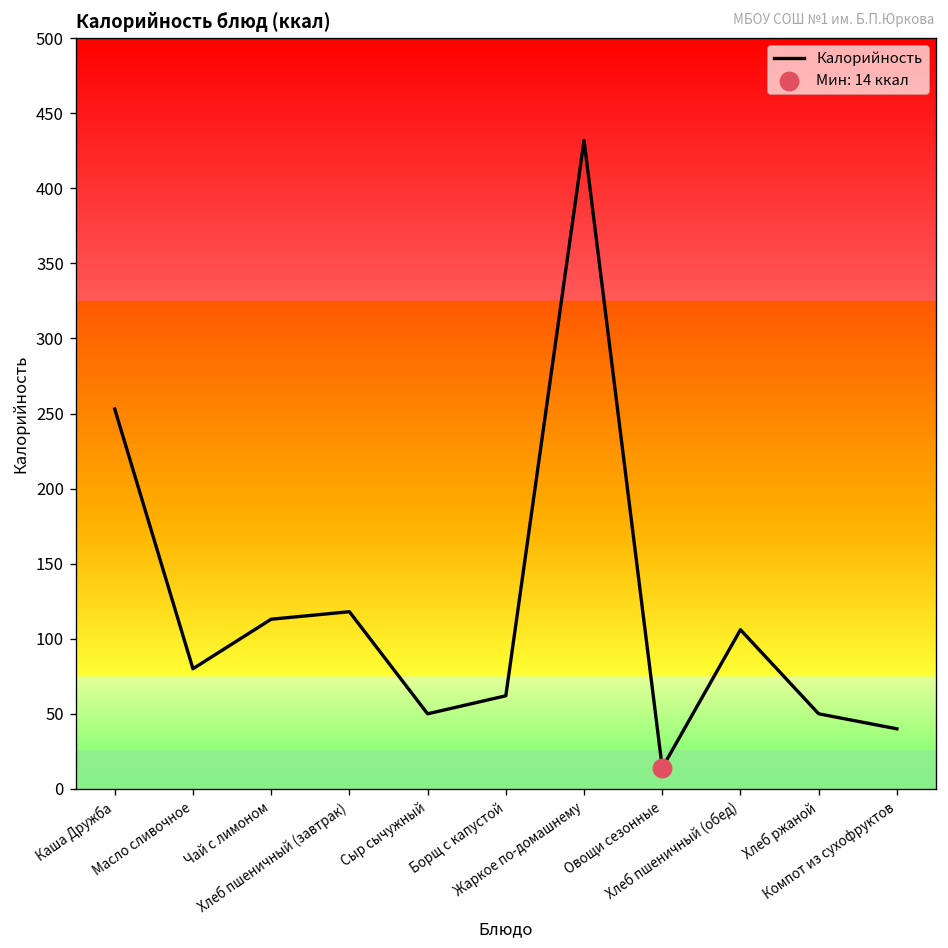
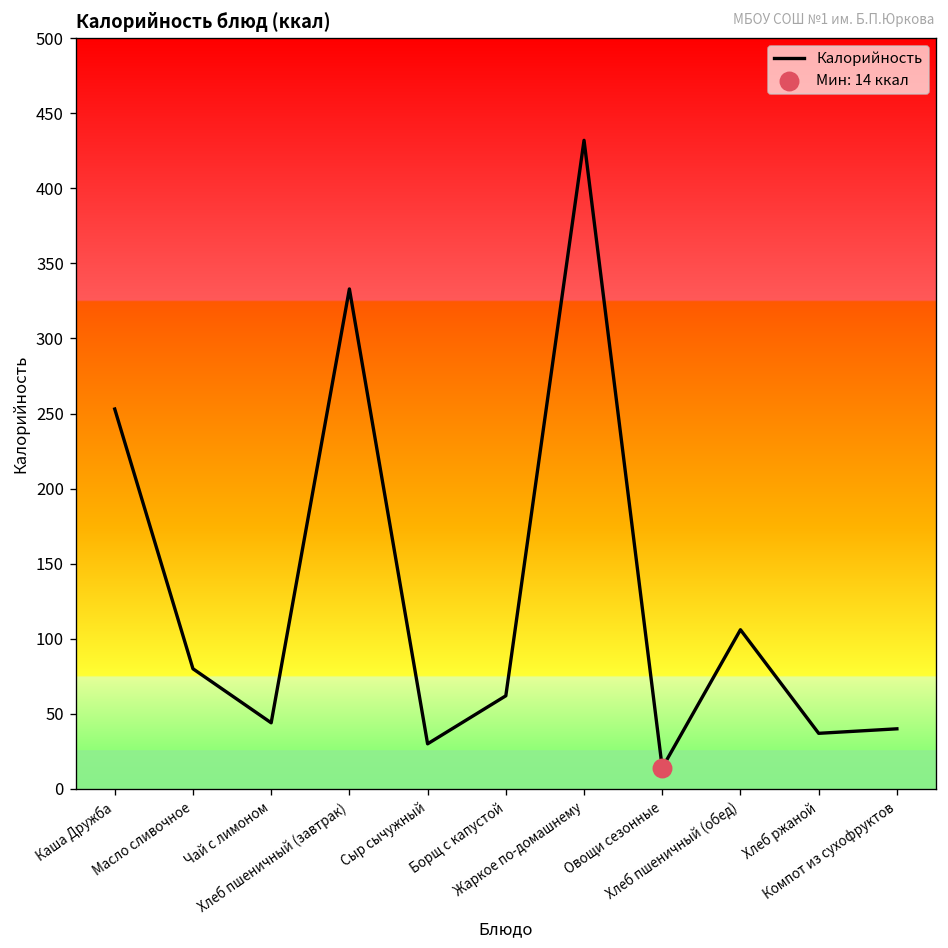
Калорийность, Чай с лимоном: 113 -> 44
Калорийность, Хлеб пшеничный (завтрак): 118 -> 333
Калорийность, Сыр сычужный: 50 -> 30
Калорийность, Хлеб ржаной: 50 -> 37
